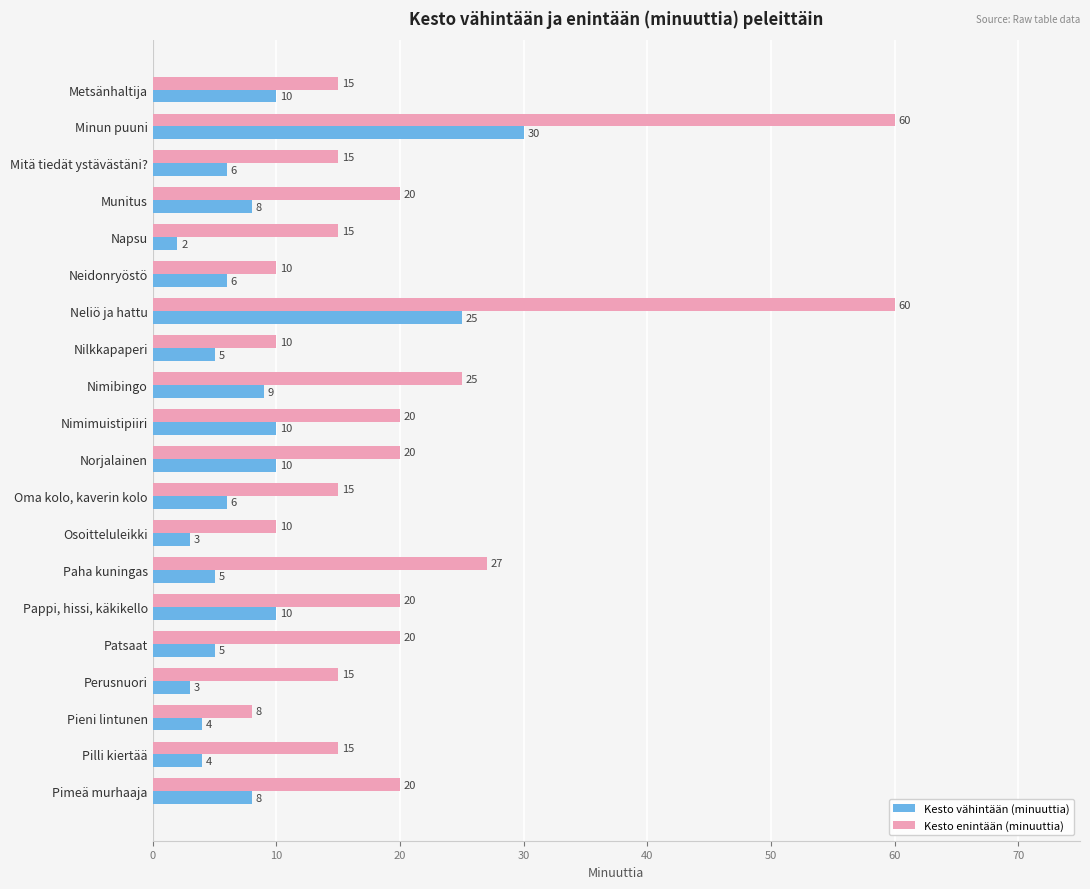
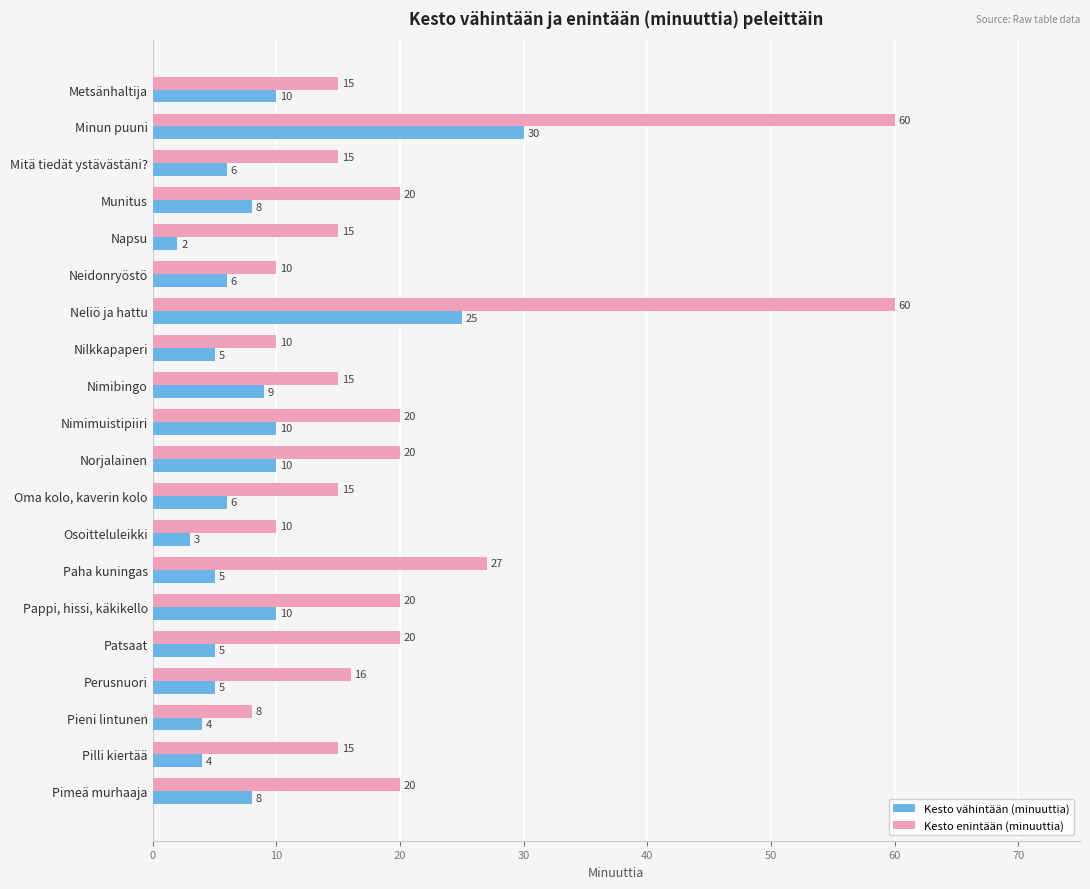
Kesto enintään (minuuttia), Nimibingo: 25 -> 15
Kesto enintään (minuuttia), Perusnuori: 15 -> 16
Kesto vähintään (minuuttia), Perusnuori: 3 -> 5
